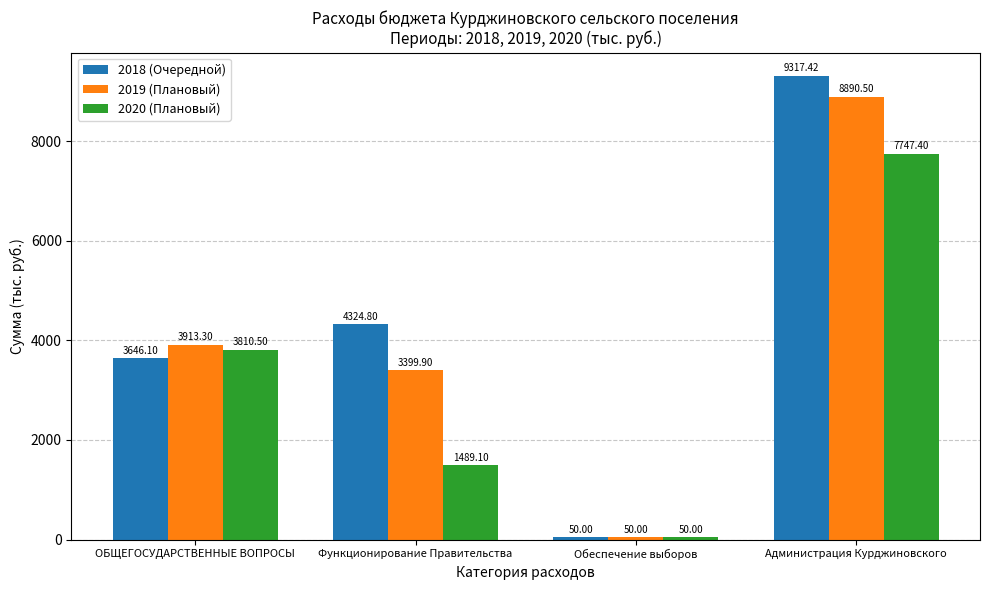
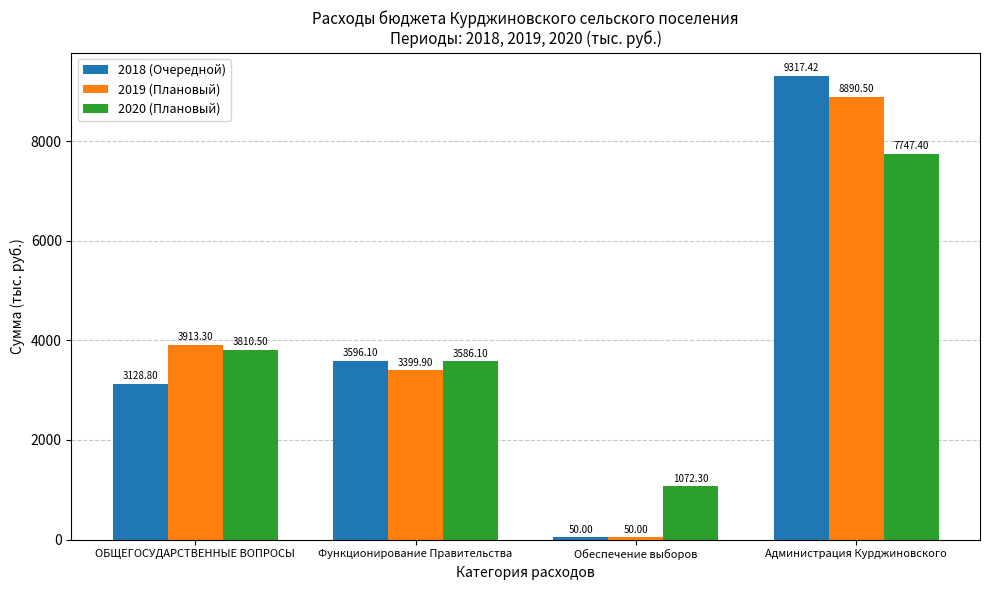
2018 (Очередной), ОБЩЕГОСУДАРСТВЕННЫЕ ВОПРОСЫ: 3646.10 -> 3128.80
2018 (Очередной), Функционирование Правительства: 4324.80 -> 3596.10
2020 (Плановый), Функционирование Правительства: 1489.10 -> 3586.10
2020 (Плановый), Обеспечение выборов: 50.00 -> 1072.30
